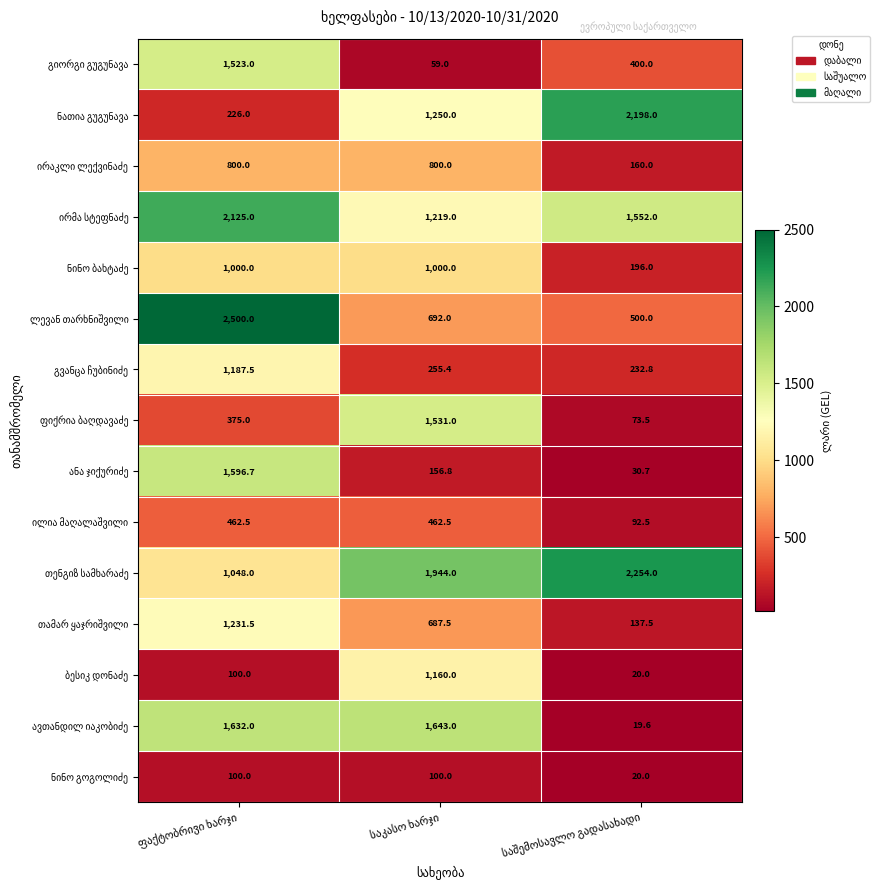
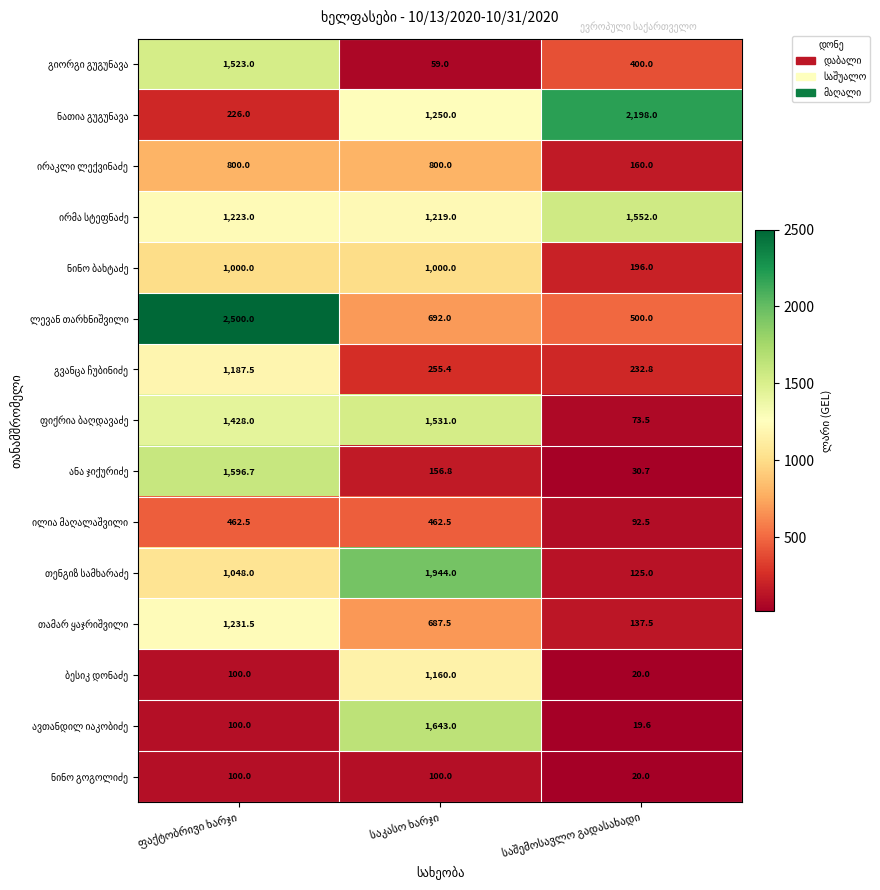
ირმა სტეფნაძე, ფაქტობრივი ხარჯი: 2,125.0 -> 1,223.0
ფიქრია ბაღდავაძე, ფაქტობრივი ხარჯი: 375.0 -> 1,428.0
თენგიზ სამხარაძე, საშემოსავლო გადასახადი: 2,254.0 -> 125.0
ავთანდილ იაკობიძე, ფაქტობრივი ხარჯი: 1,632.0 -> 100.0
